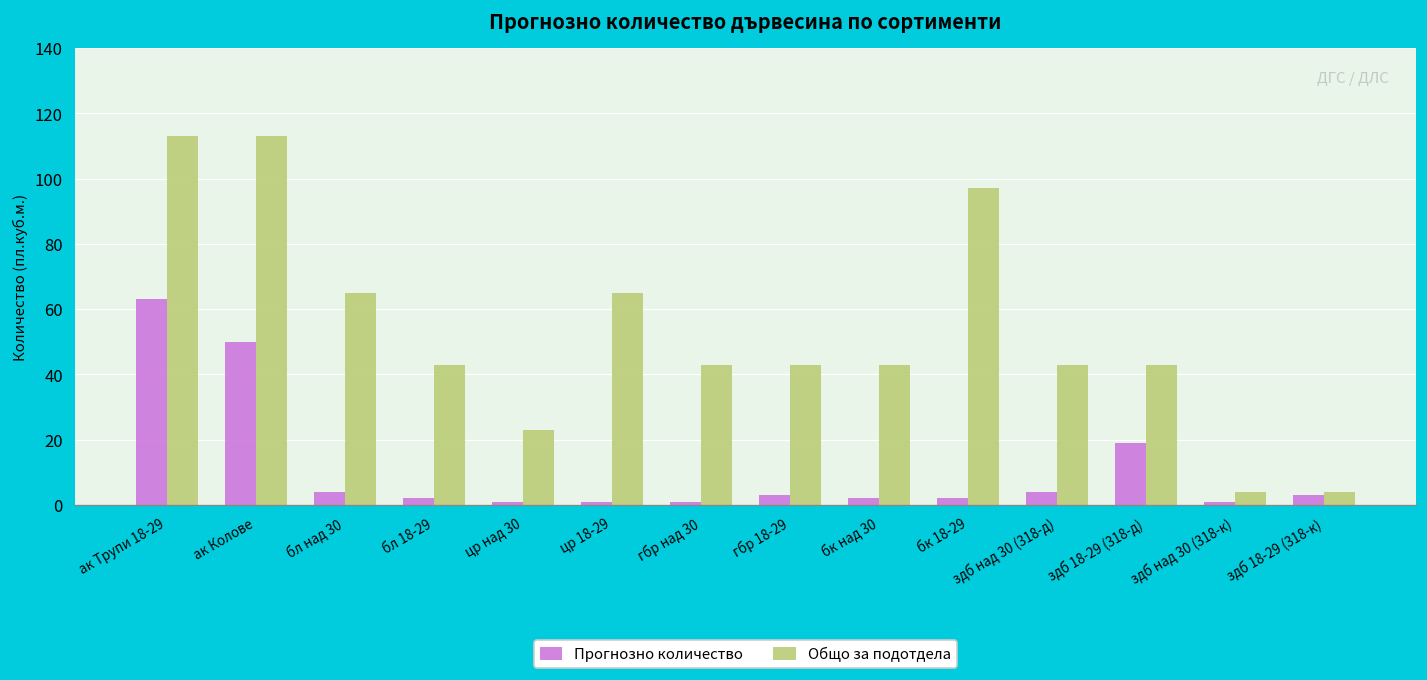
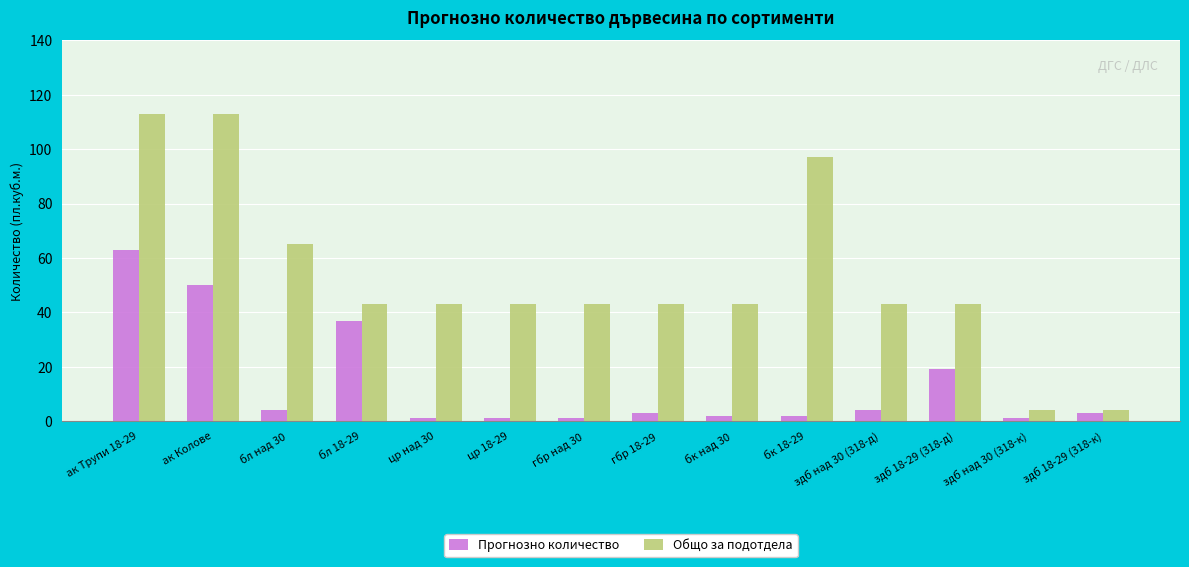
Прогнозно количество, бл 18-29: 2 -> 37
Общо за подотдела, цр над 30: 23 -> 43
Общо за подотдела, цр 18-29: 65 -> 43
